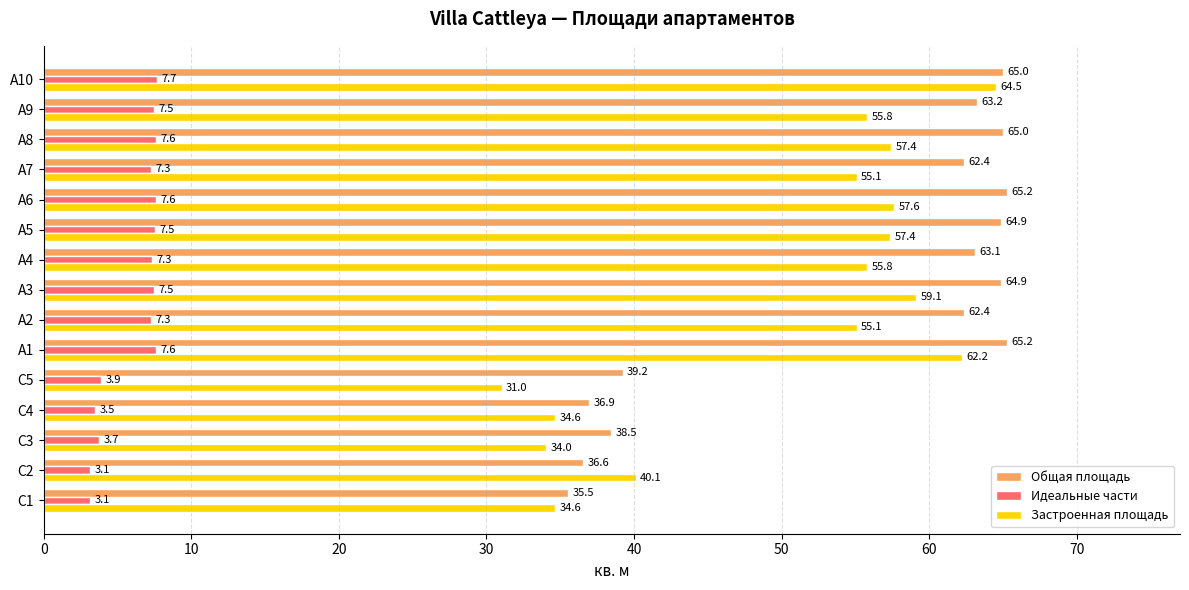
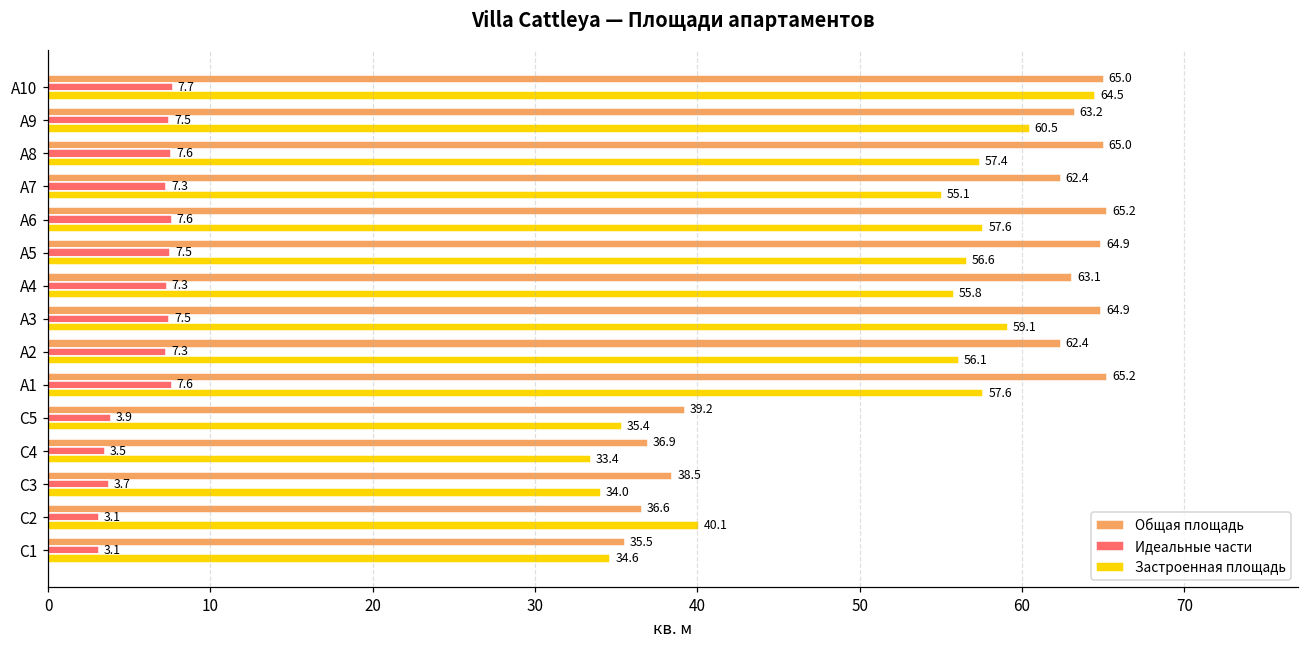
Застроенная площадь, А9: 55.8 -> 60.5
Застроенная площадь, А5: 57.4 -> 56.6
Застроенная площадь, А2: 55.1 -> 56.1
Застроенная площадь, А1: 62.2 -> 57.6
Застроенная площадь, С5: 31.0 -> 35.4
Застроенная площадь, С4: 34.6 -> 33.4
